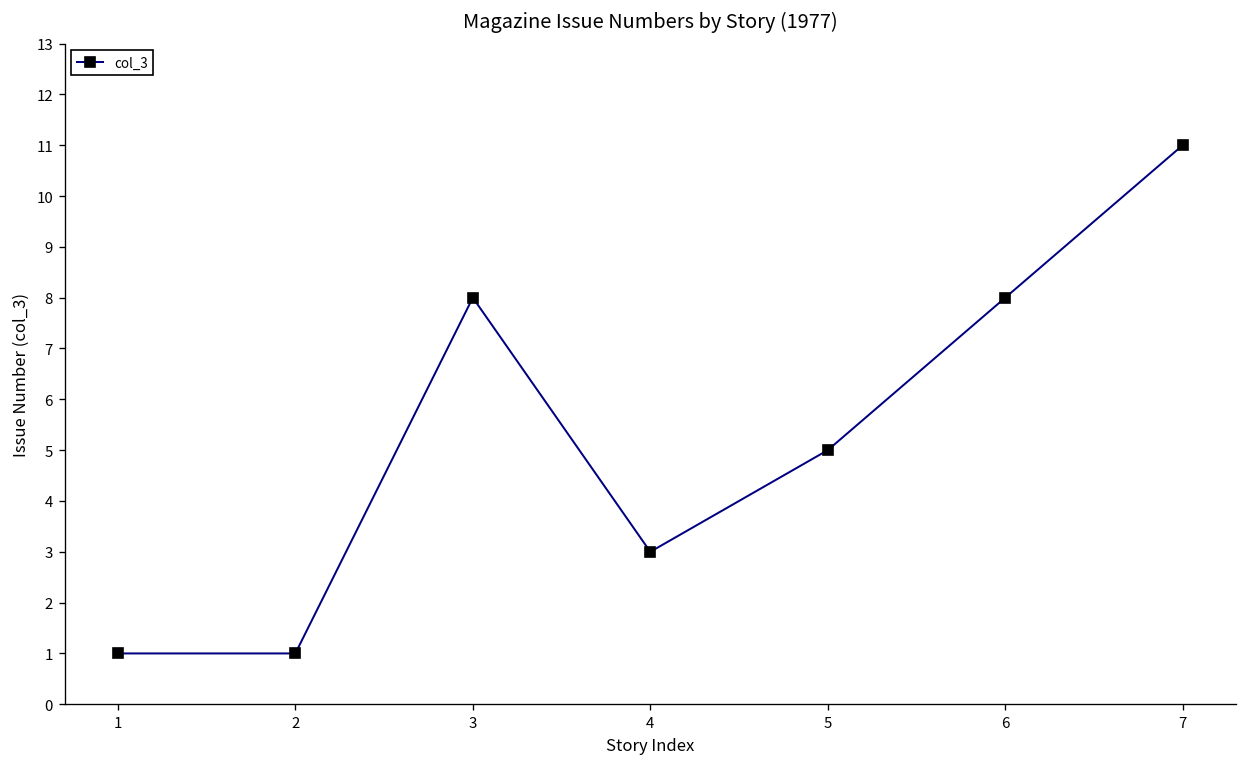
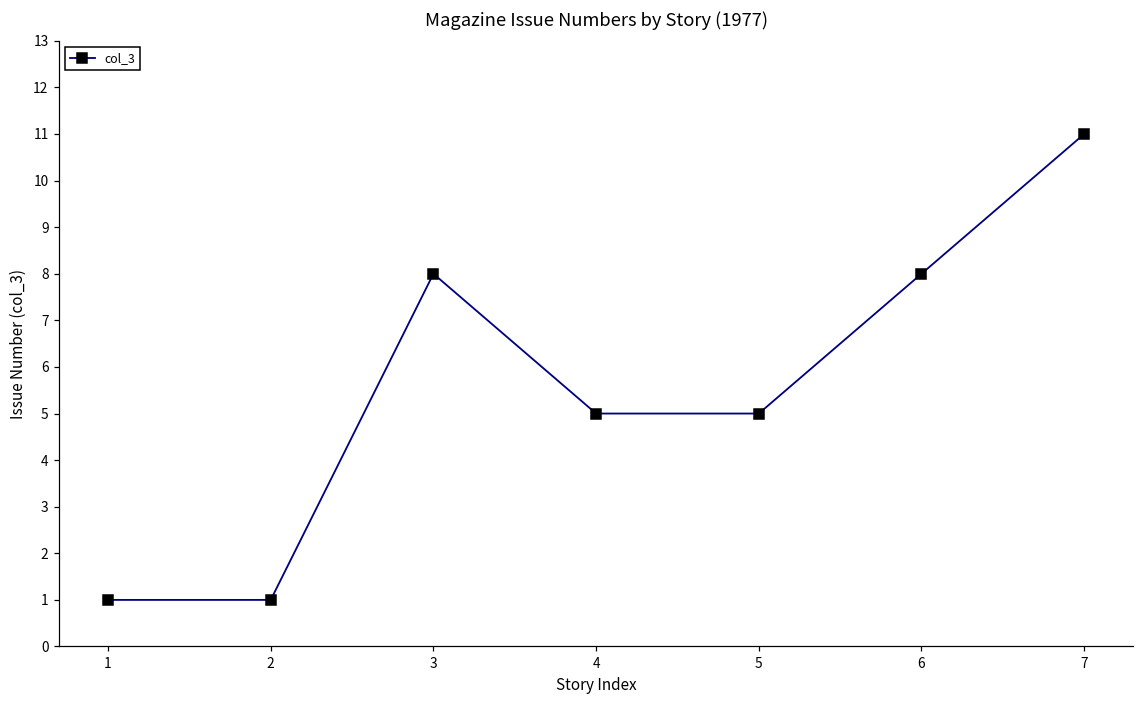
4: 3 -> 5
